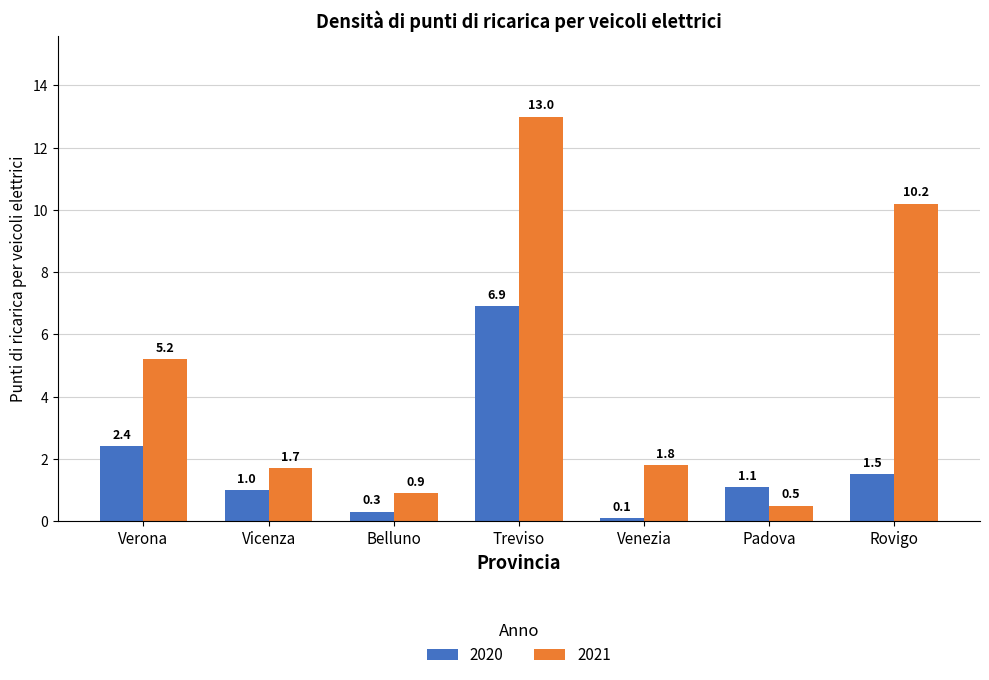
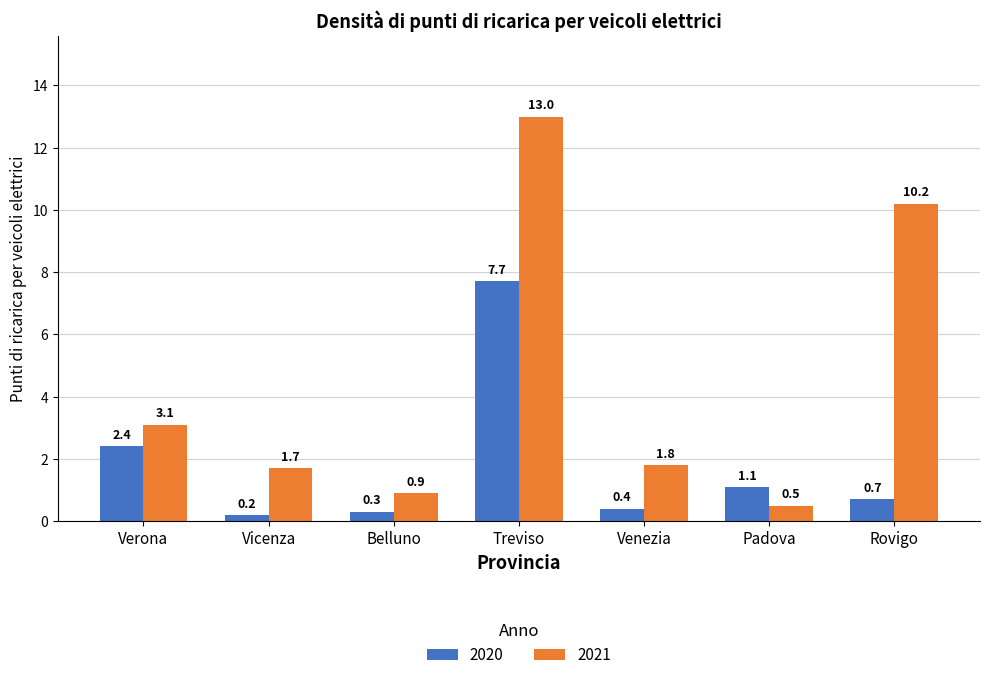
2021, Verona: 5.2 -> 3.1
2020, Vicenza: 1.0 -> 0.2
2020, Treviso: 6.9 -> 7.7
2020, Venezia: 0.1 -> 0.4
2020, Rovigo: 1.5 -> 0.7
